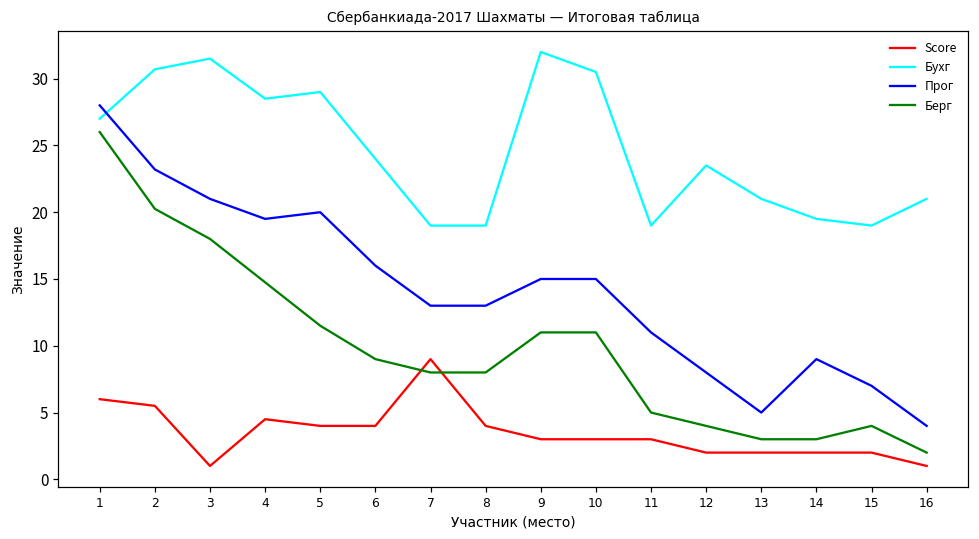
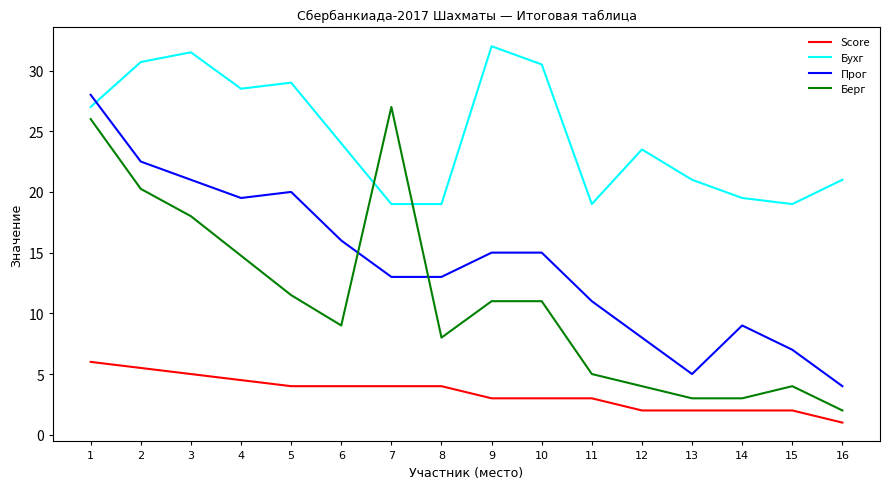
Прог, 2: 23.2 -> 22.5
Score, 3: 1 -> 5
Score, 7: 9 -> 4
Берг, 7: 8 -> 27
